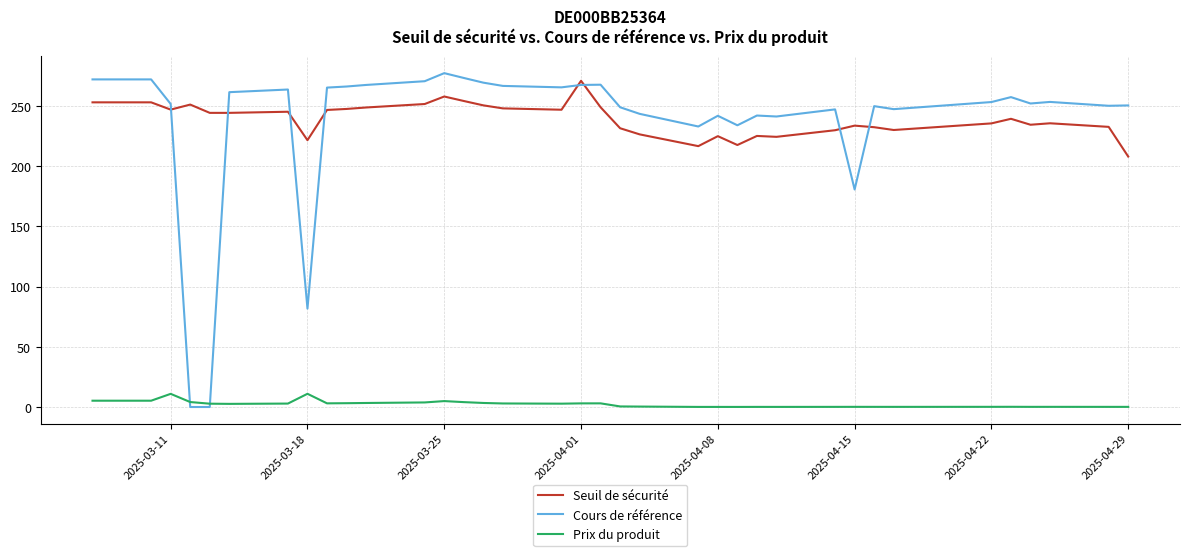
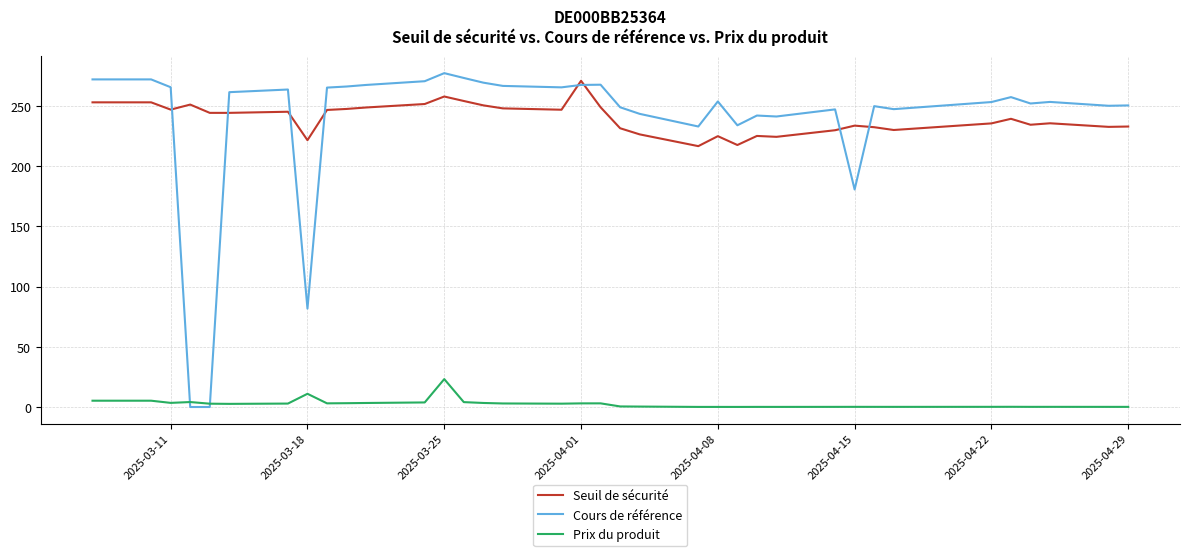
Cours de référence, 2025-03-11: 252 -> 266
Prix du produit, 2025-03-11: 11 -> 3
Prix du produit, 2025-03-25: 5 -> 23
Cours de référence, 2025-04-08: 242 -> 254
Seuil de sécurité, 2025-04-29: 208 -> 233
